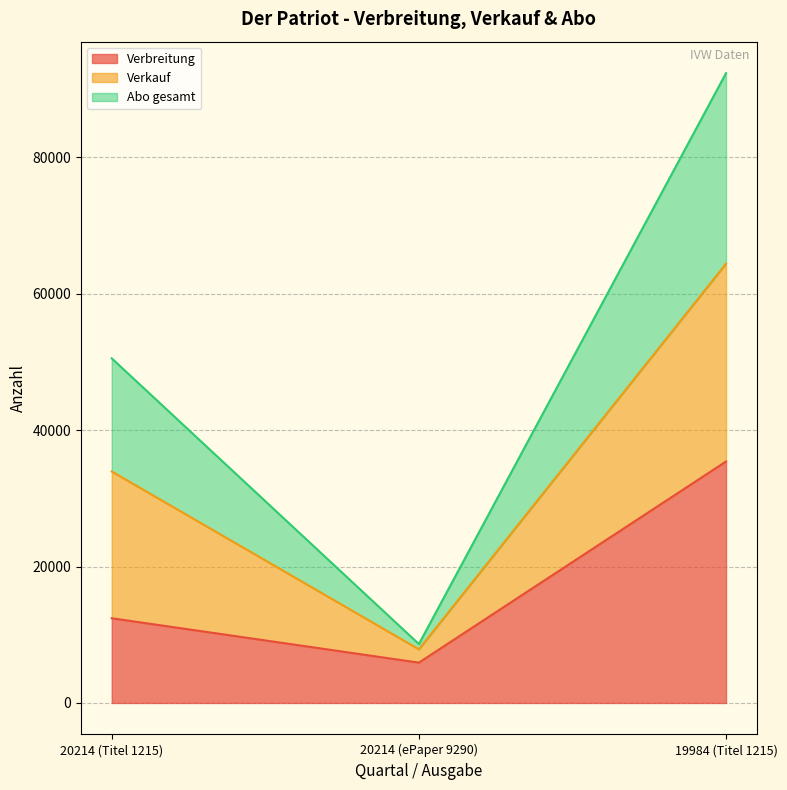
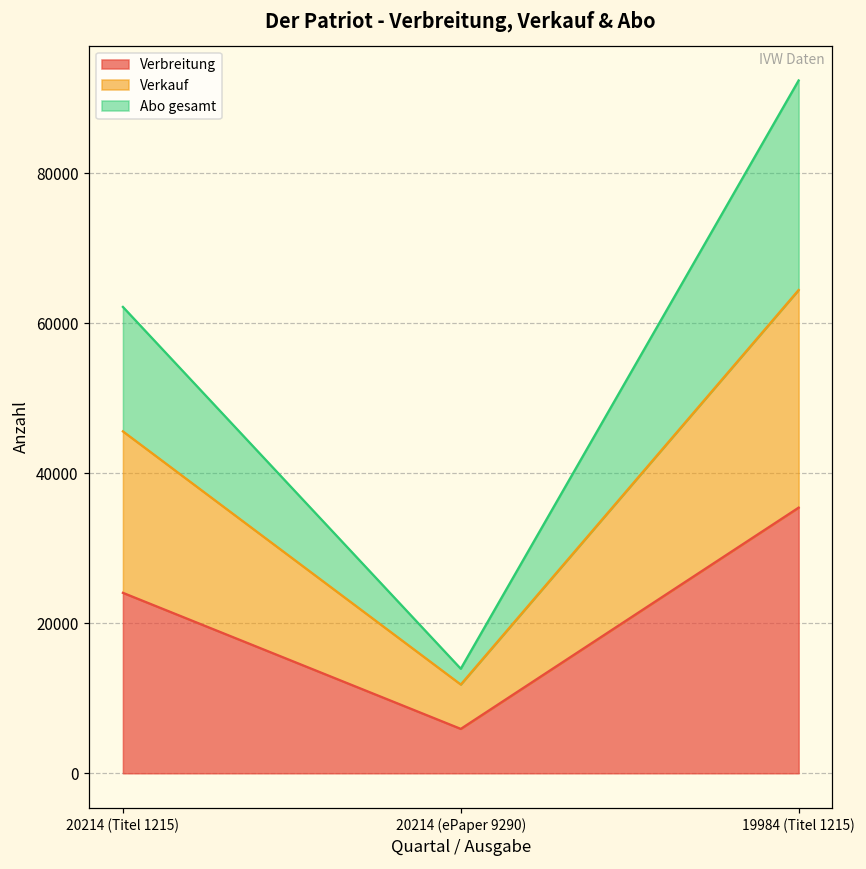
Verbreitung, 20214 (Titel 1215): 12000 -> 24000
Verkauf, 20214 (ePaper 9290): 2000 -> 6000
Abo gesamt, 20214 (ePaper 9290): 1000 -> 2000
